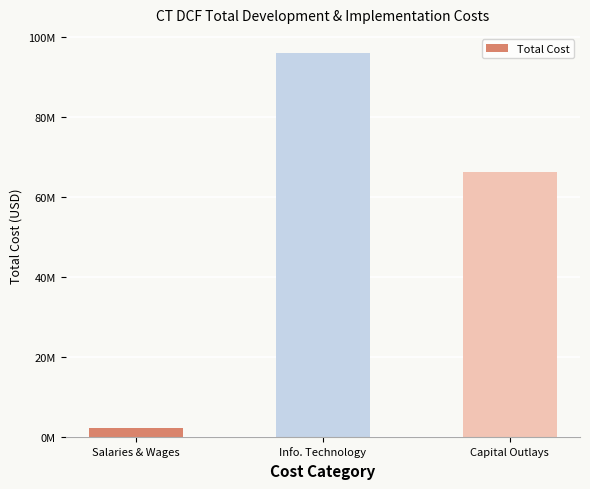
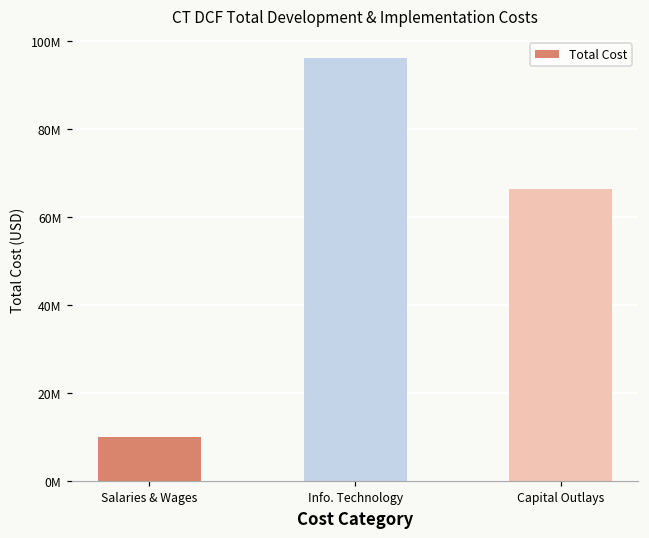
Salaries & Wages: 2000000 -> 10000000
